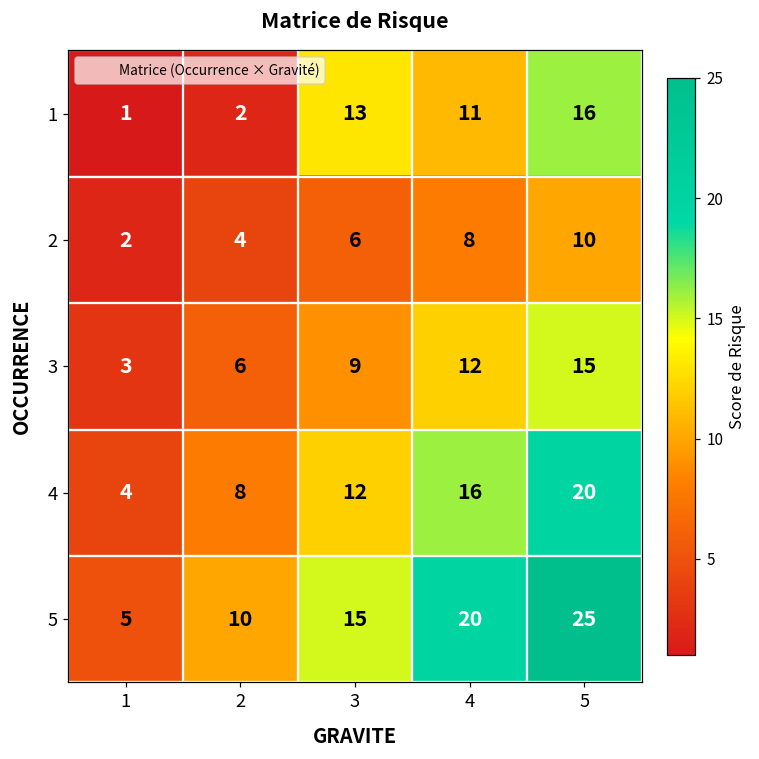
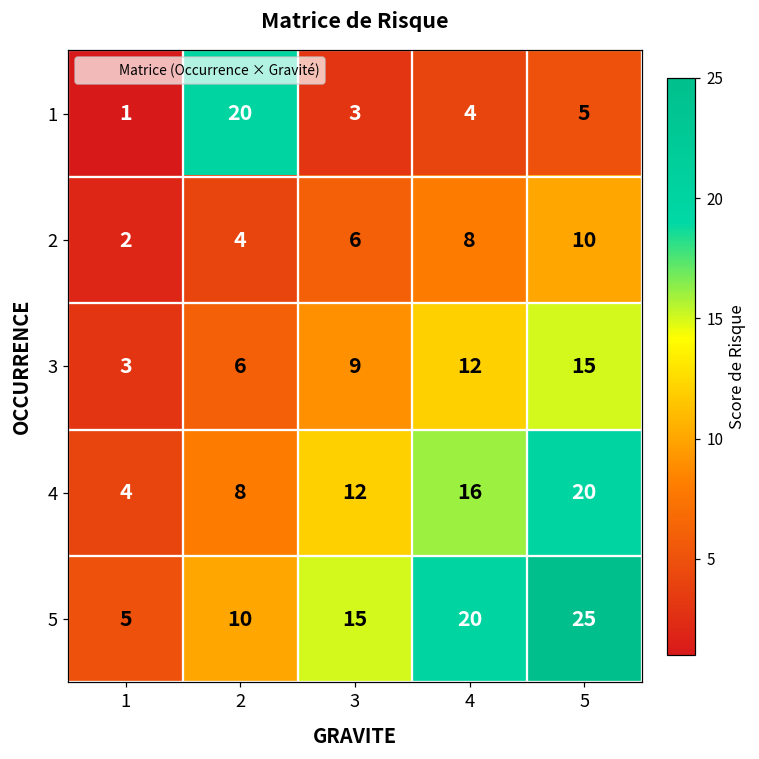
1, 2: 2 -> 20
1, 3: 13 -> 3
1, 4: 11 -> 4
1, 5: 16 -> 5
